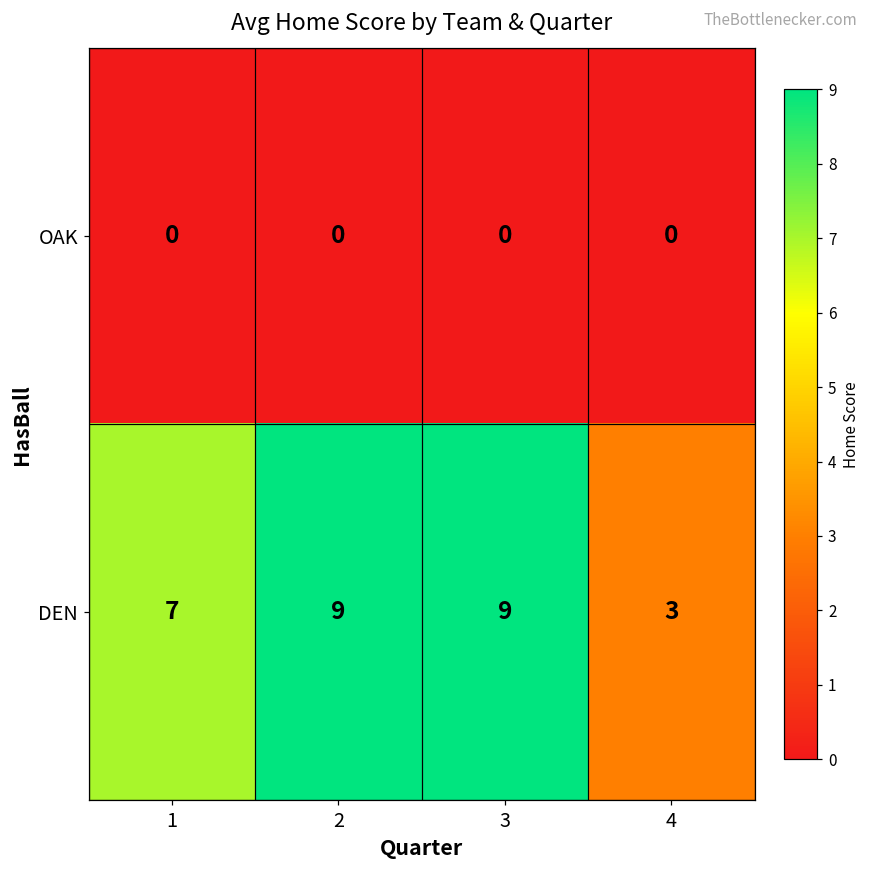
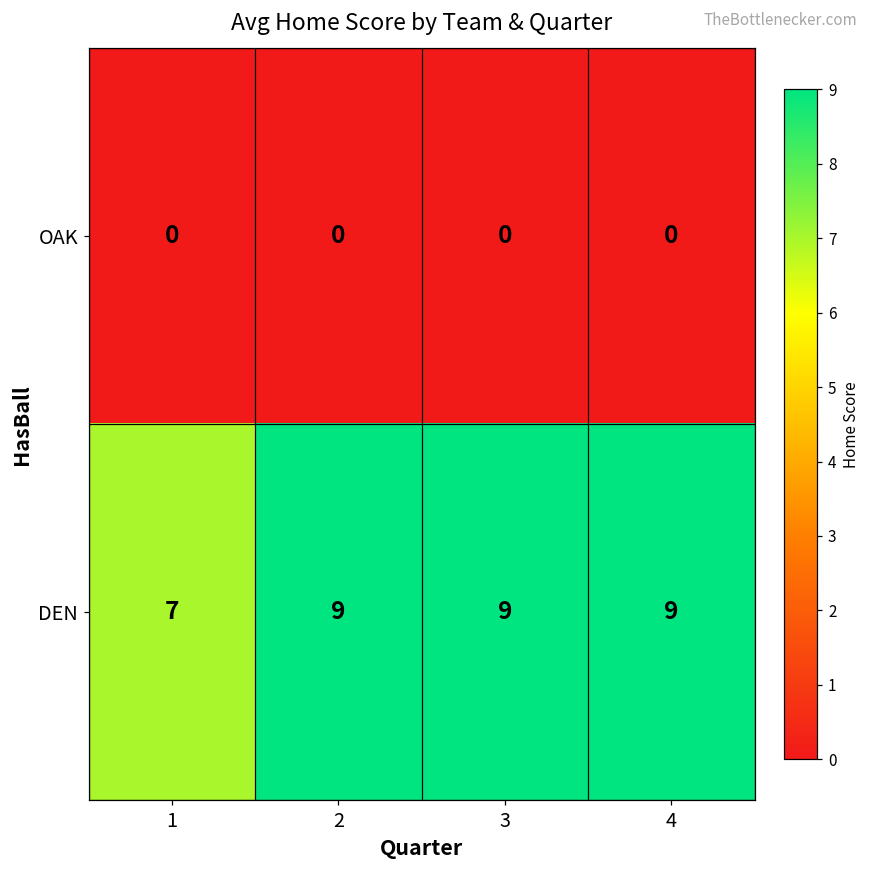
DEN, 4: 3 -> 9
